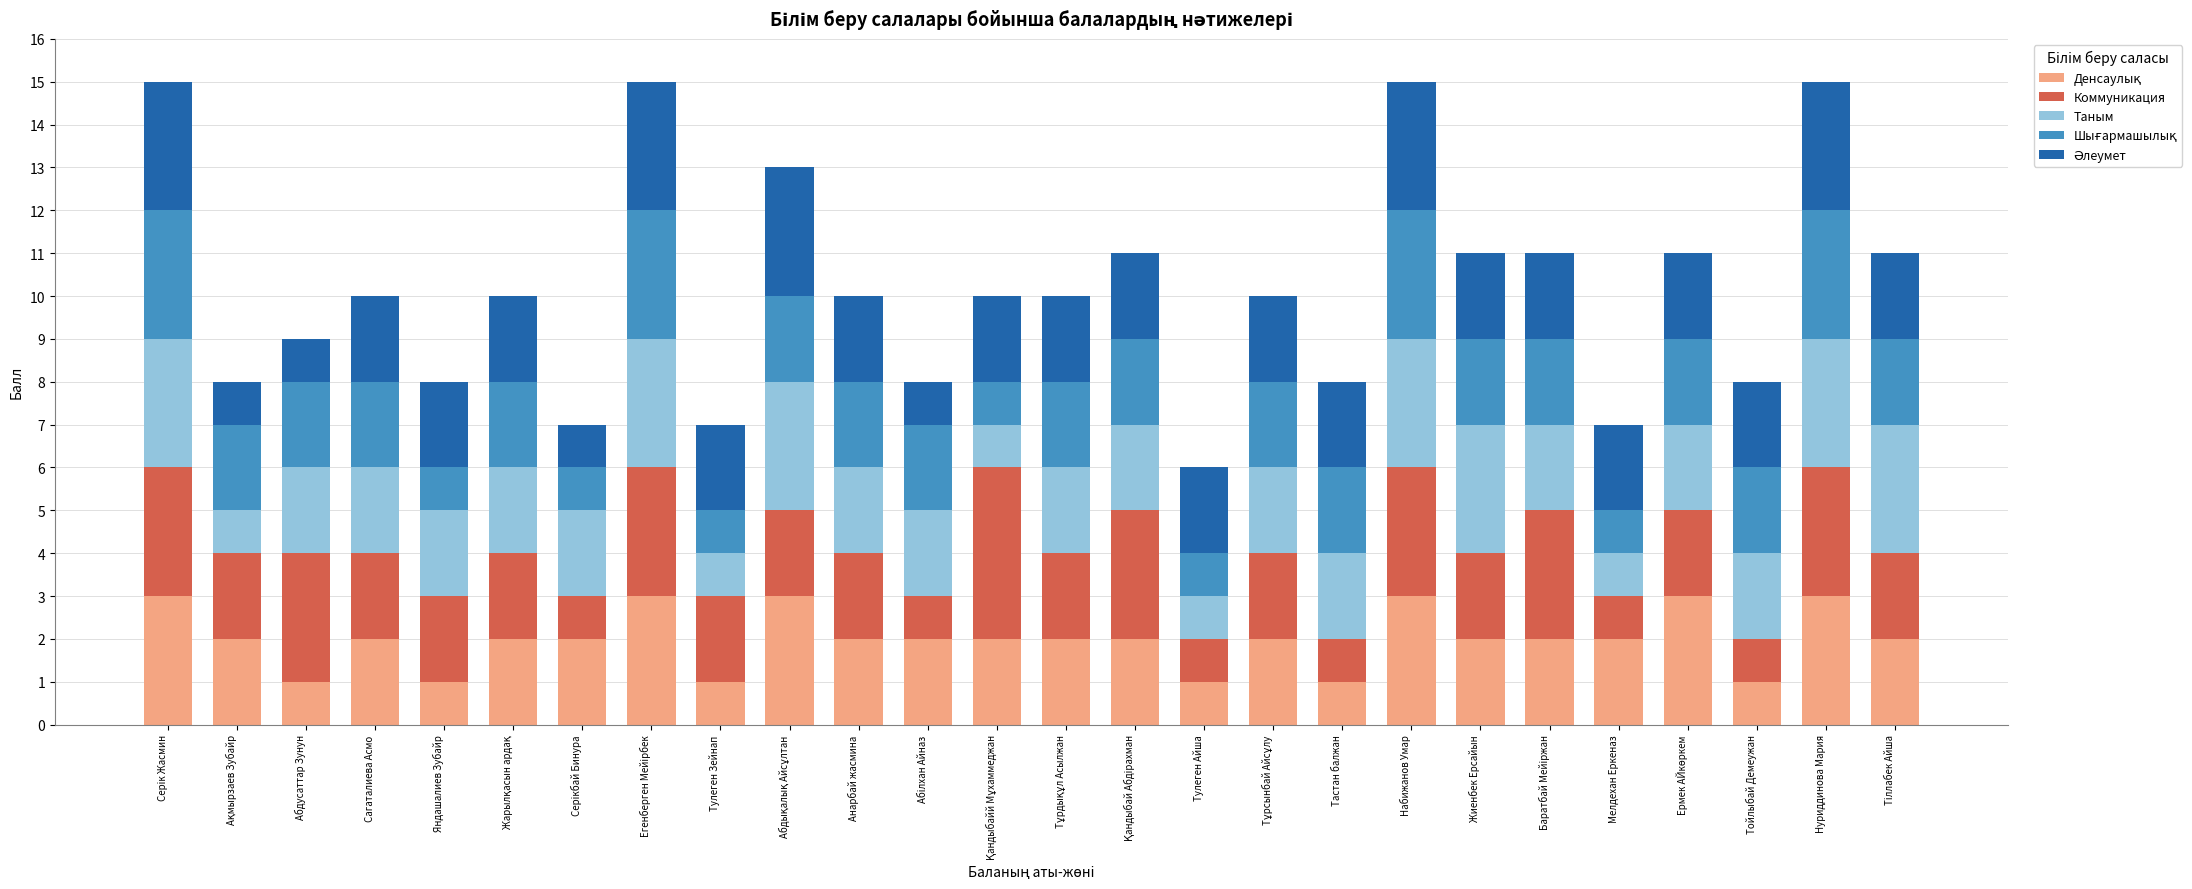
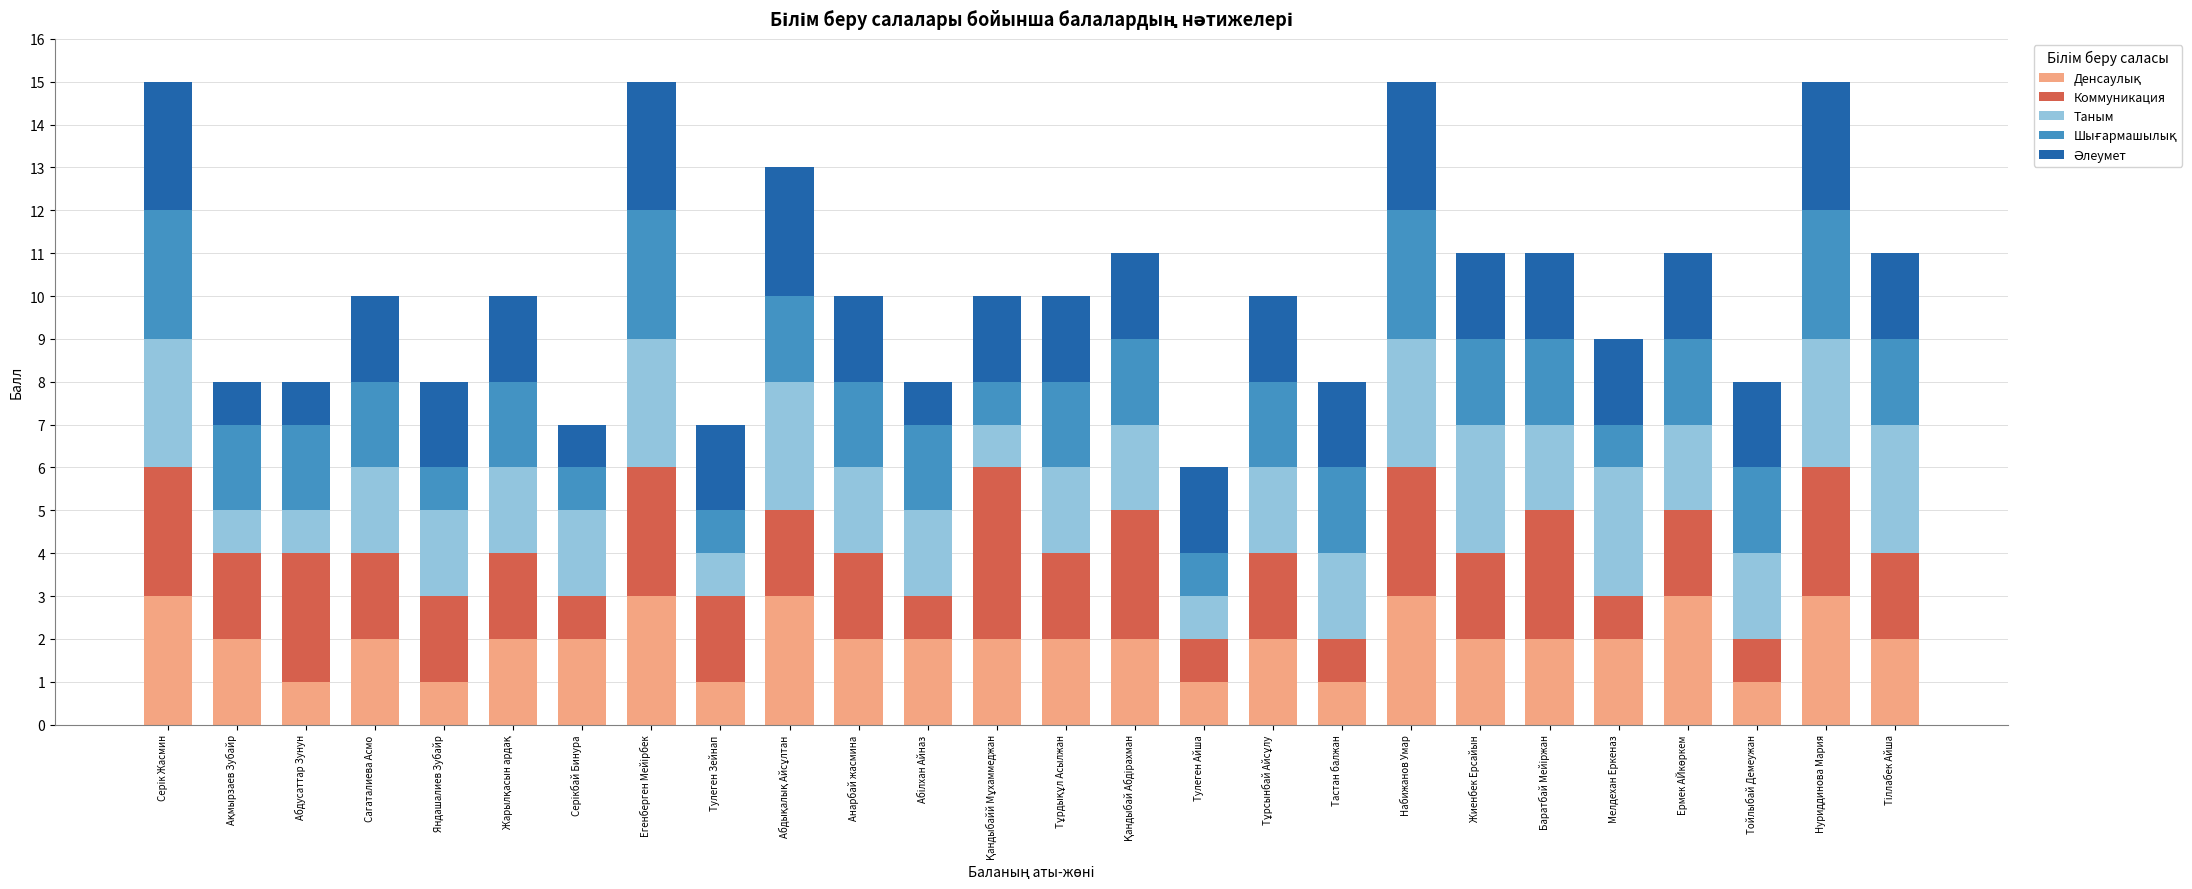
Таным, Абдусаттар Зунун: 2 -> 1
Таным, Мелдехан Еркеназ: 1 -> 3
